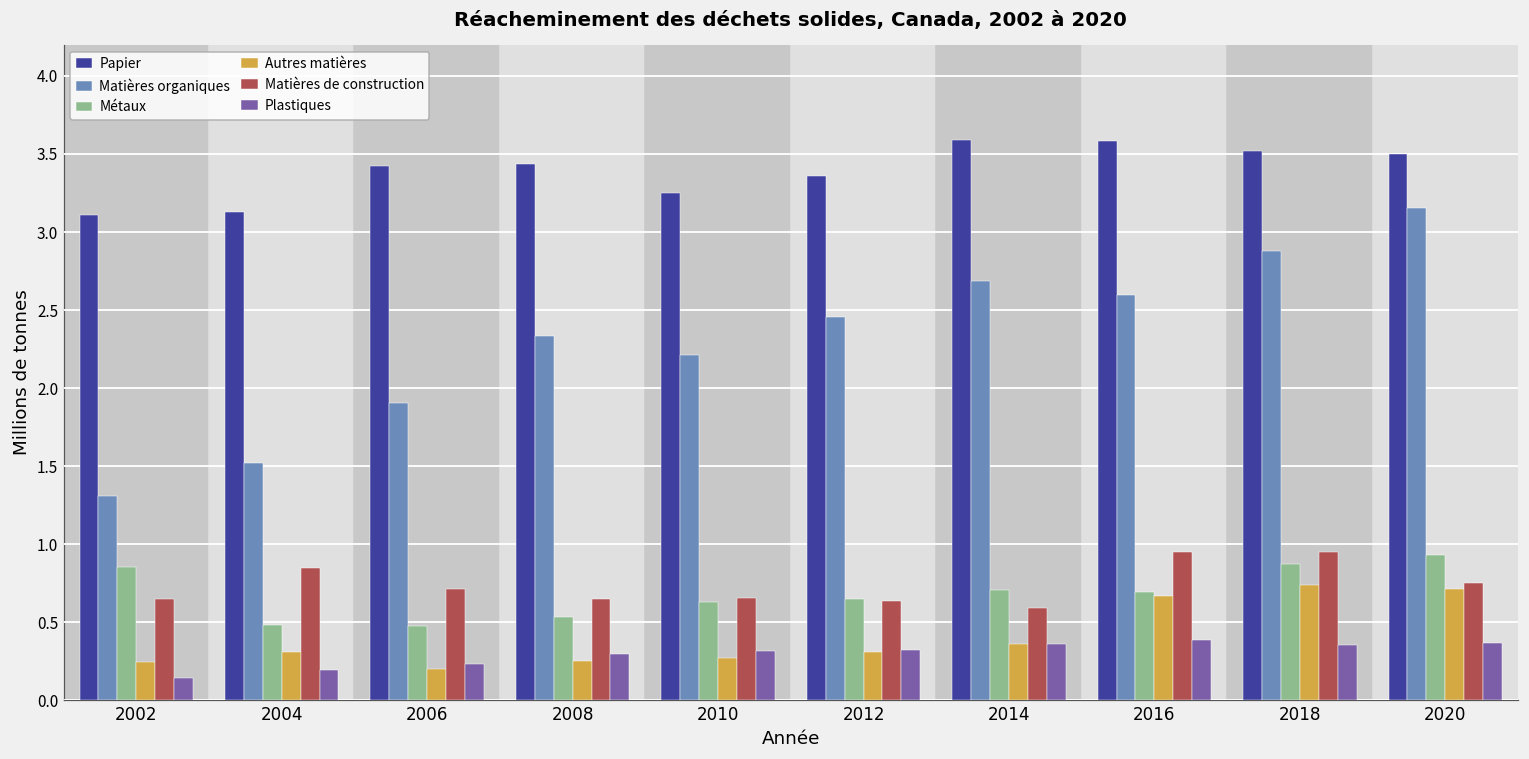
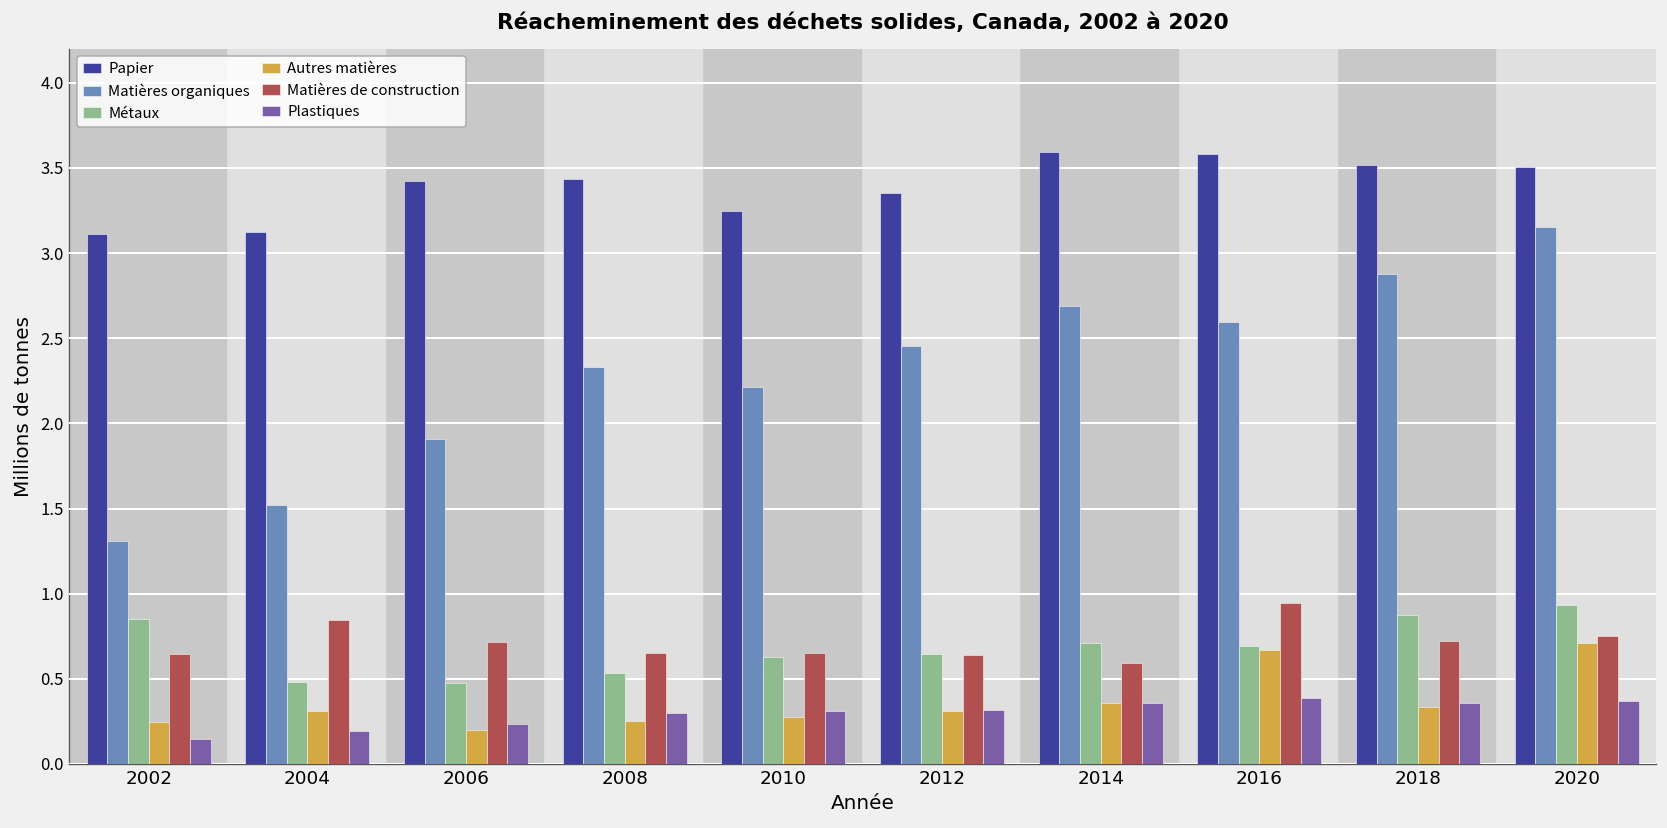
Autres matières, 2018: 0.74 -> 0.33
Matières de construction, 2018: 0.95 -> 0.72
